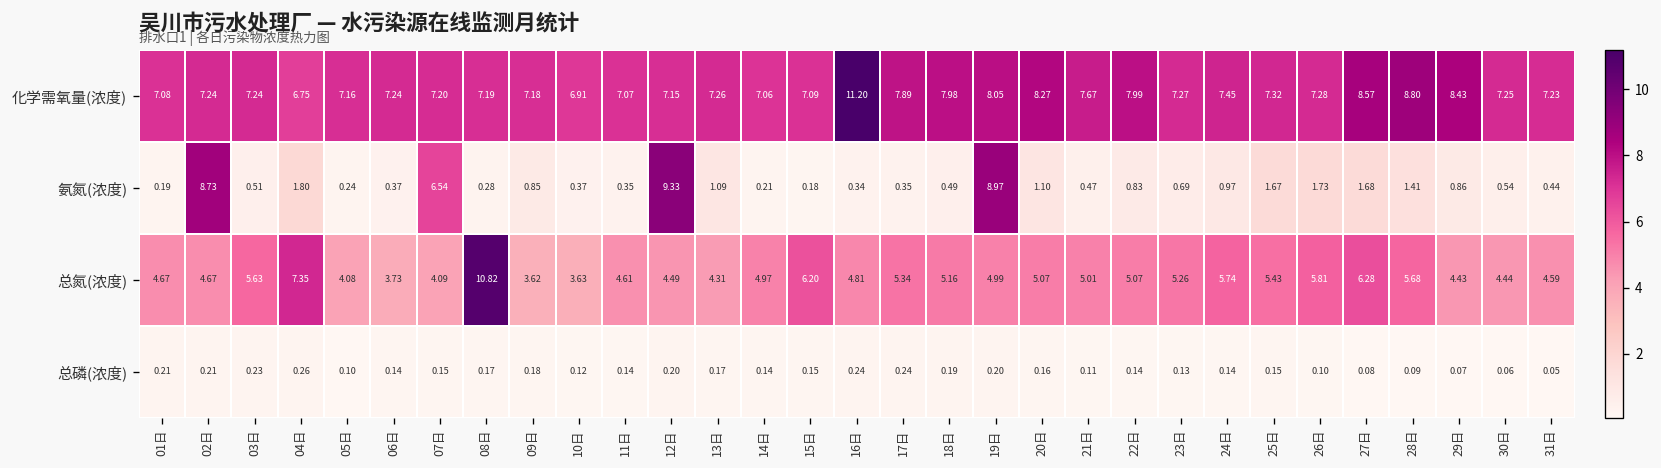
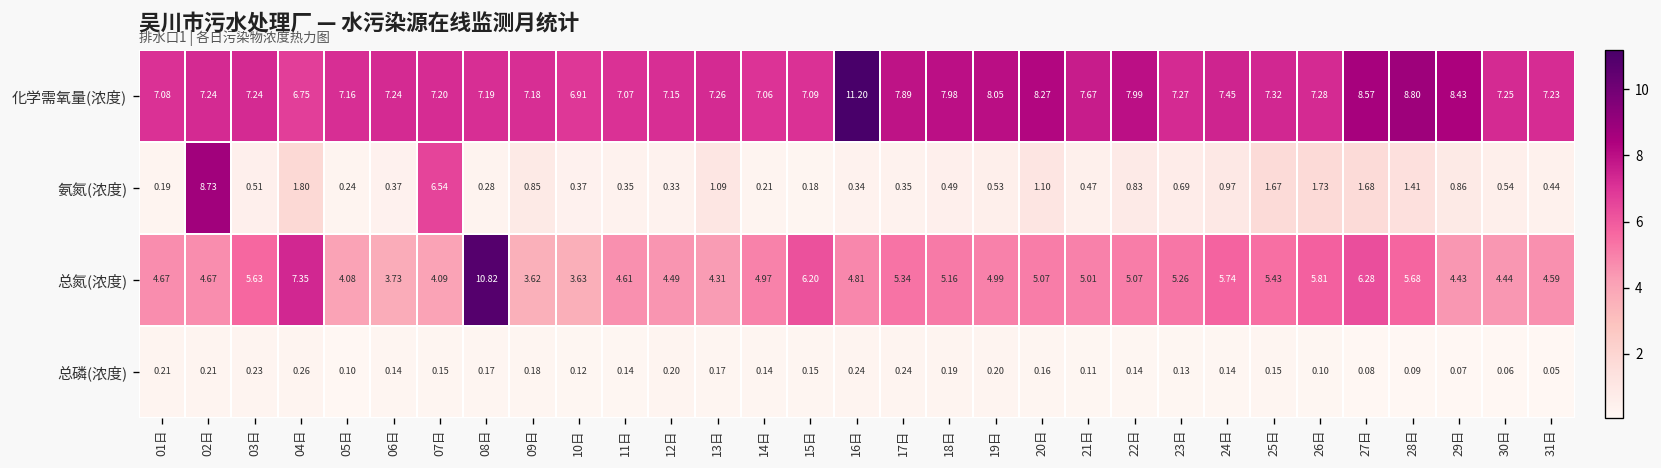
氨氮(浓度), 12日: 9.33 -> 0.33
氨氮(浓度), 19日: 8.97 -> 0.53
